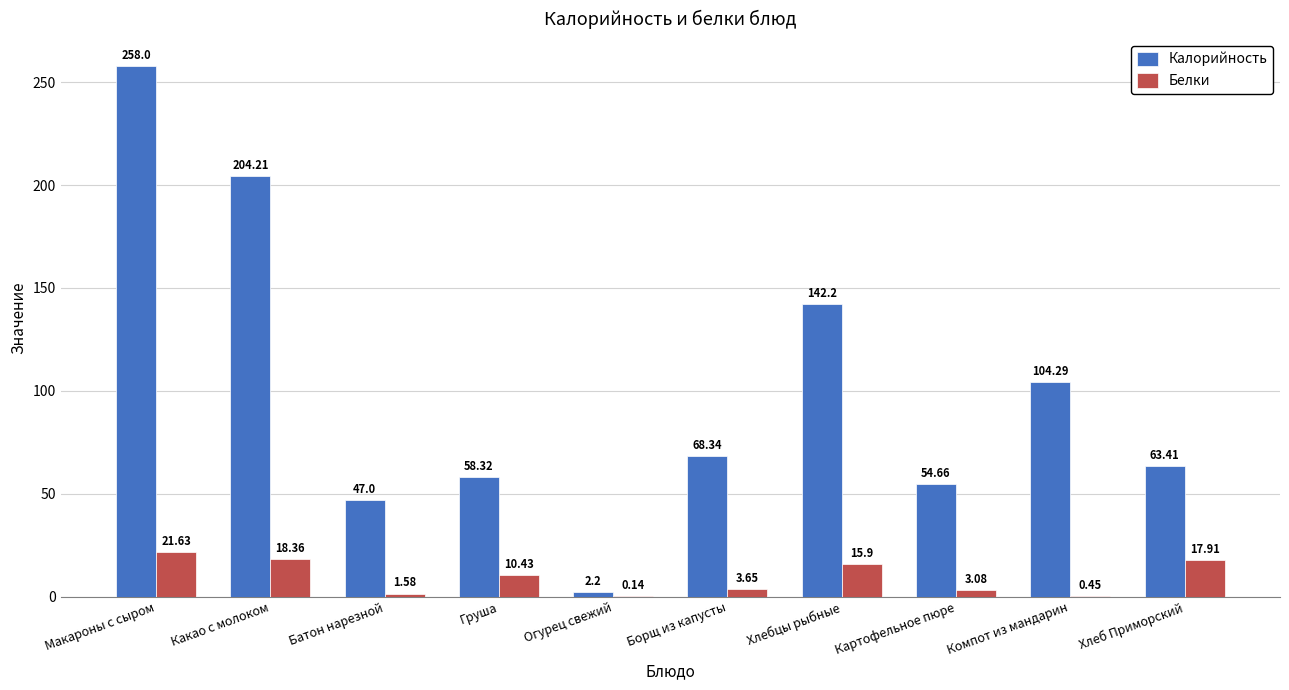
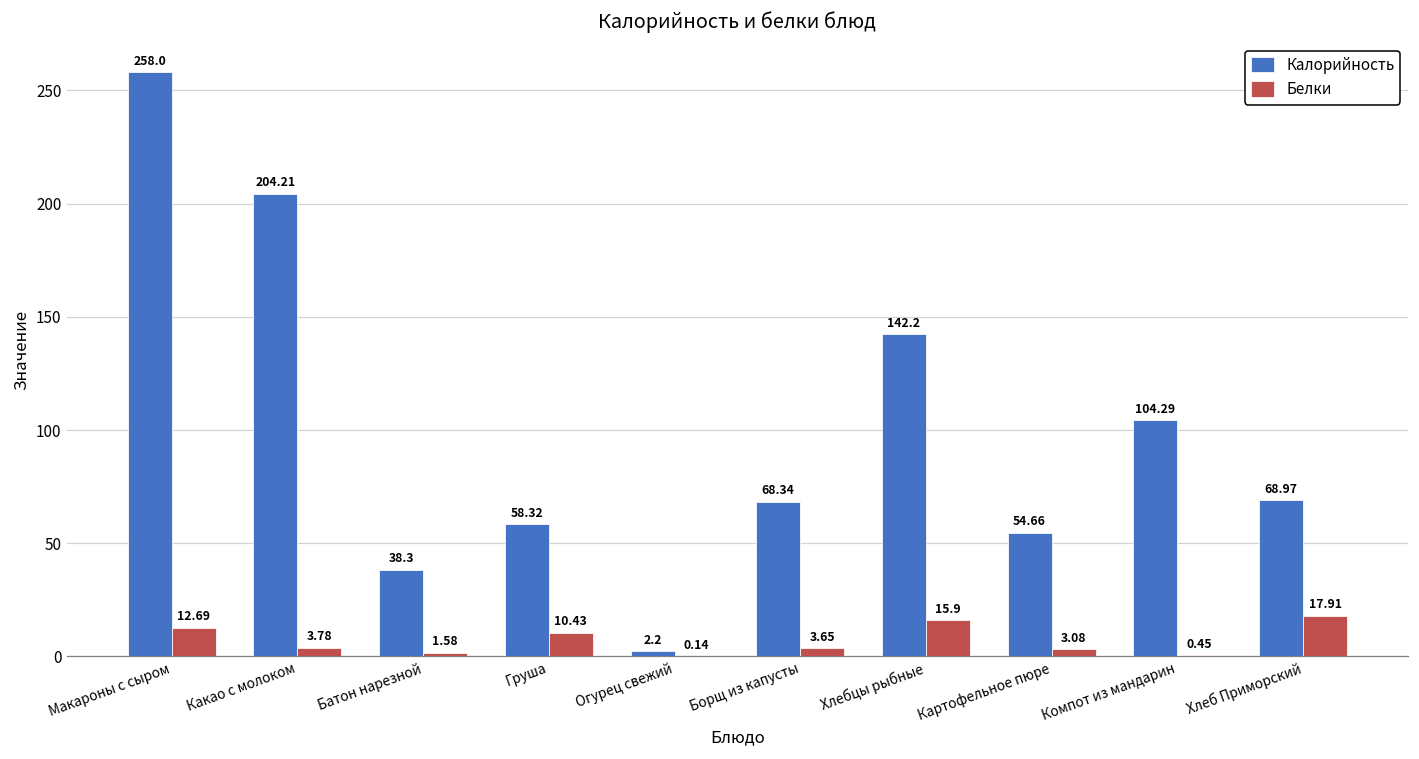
Белки, Макароны с сыром: 21.63 -> 12.69
Белки, Какао с молоком: 18.36 -> 3.78
Калорийность, Батон нарезной: 47.0 -> 38.3
Калорийность, Хлеб Приморский: 63.41 -> 68.97
